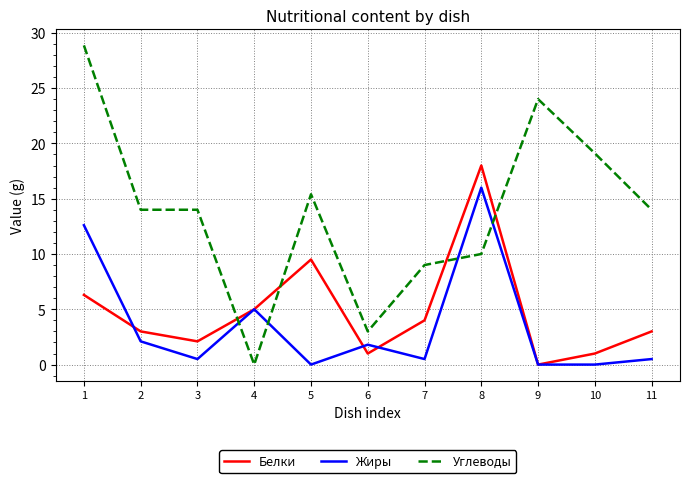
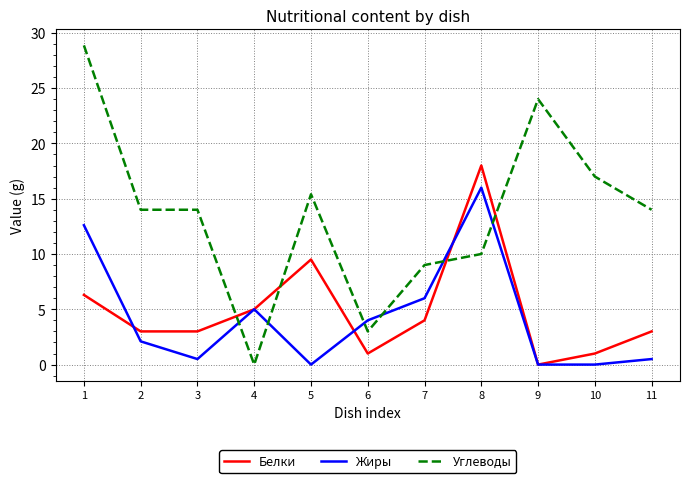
Белки, 3: 2.1 -> 3.0
Жиры, 6: 1.8 -> 4.0
Жиры, 7: 0.5 -> 6.0
Углеводы, 10: 19.1 -> 17.0
